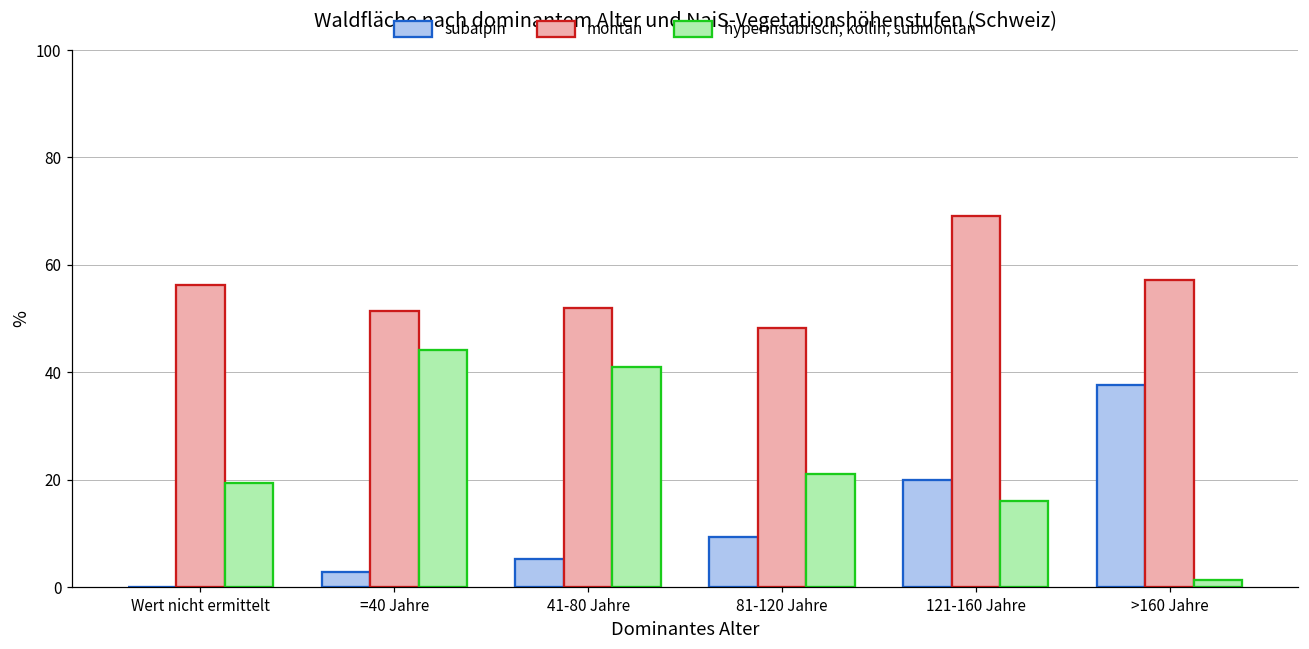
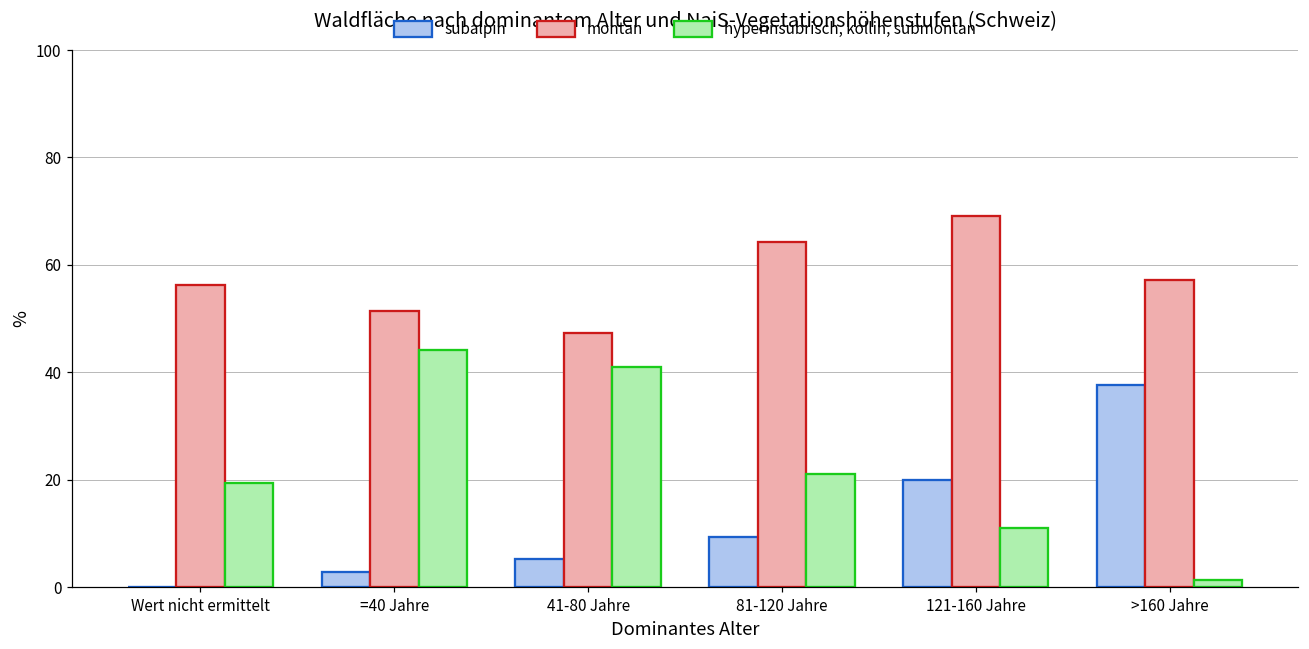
montan, 41-80 Jahre: 52 -> 47
montan, 81-120 Jahre: 48 -> 64
hyperinsubrisch, kollin, submontan, 121-160 Jahre: 16 -> 11
